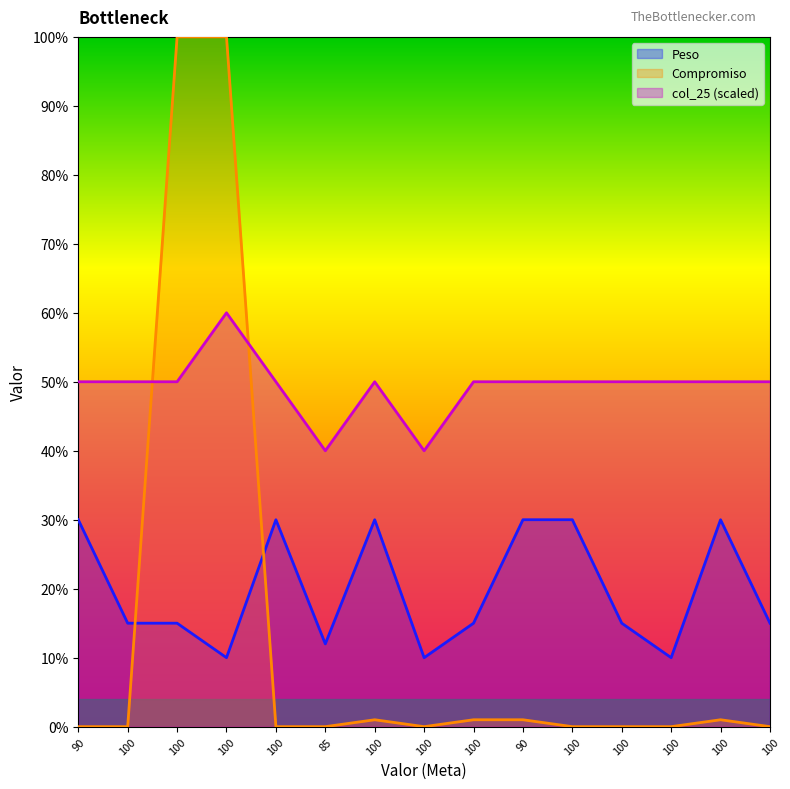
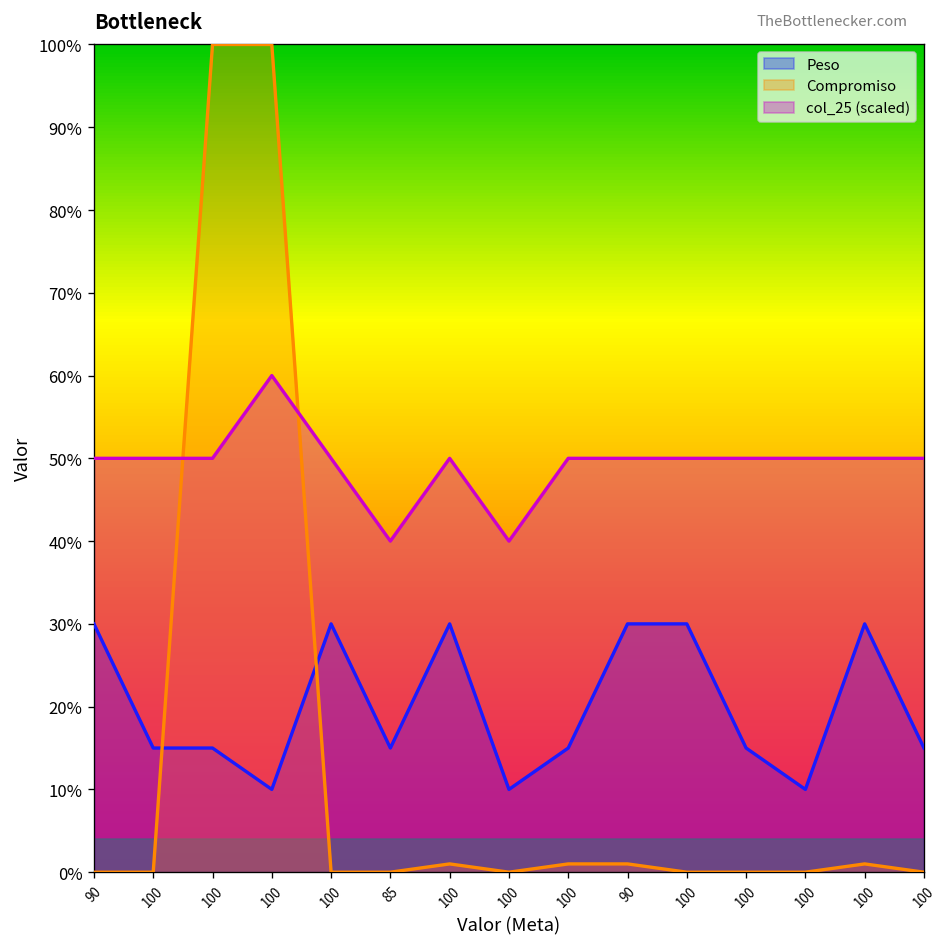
Peso, 85: 12% -> 15%
